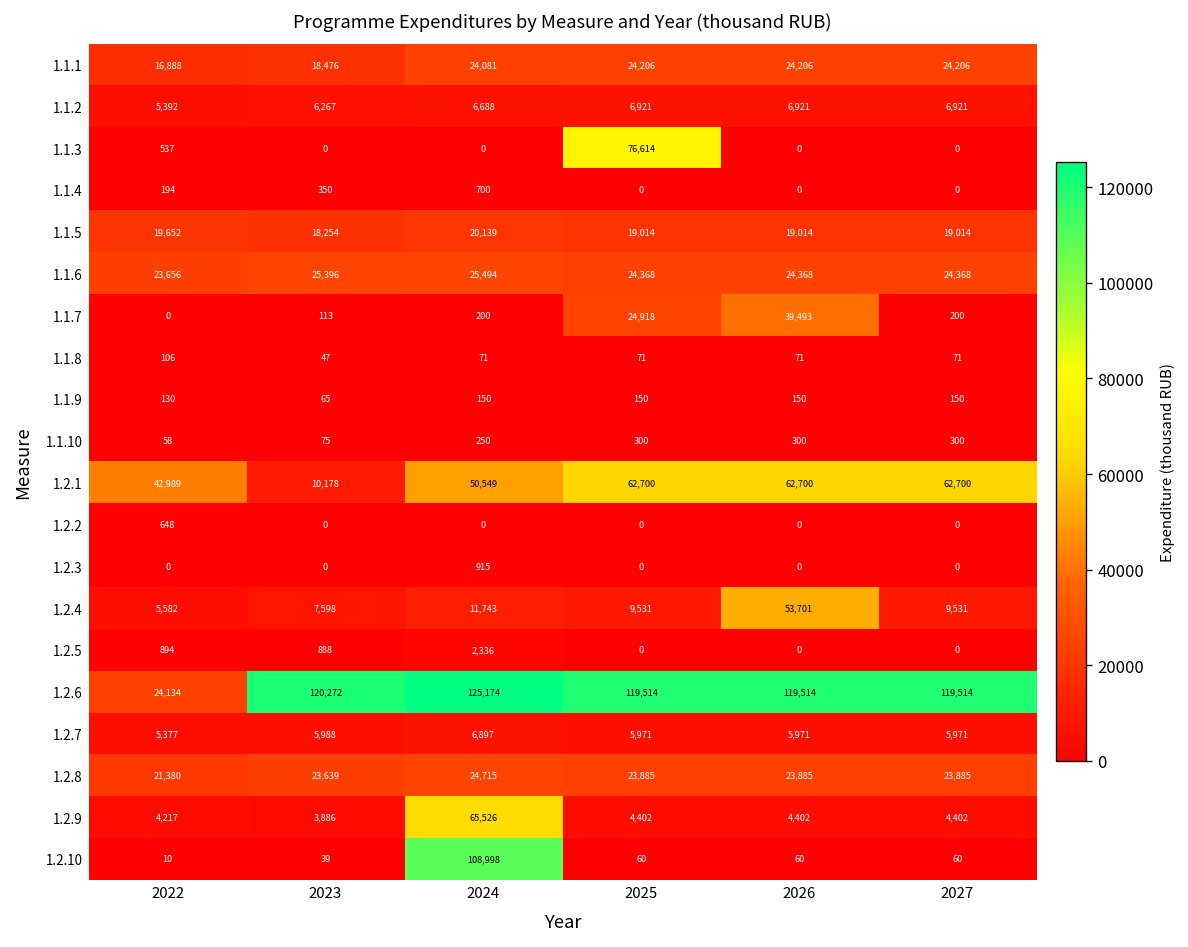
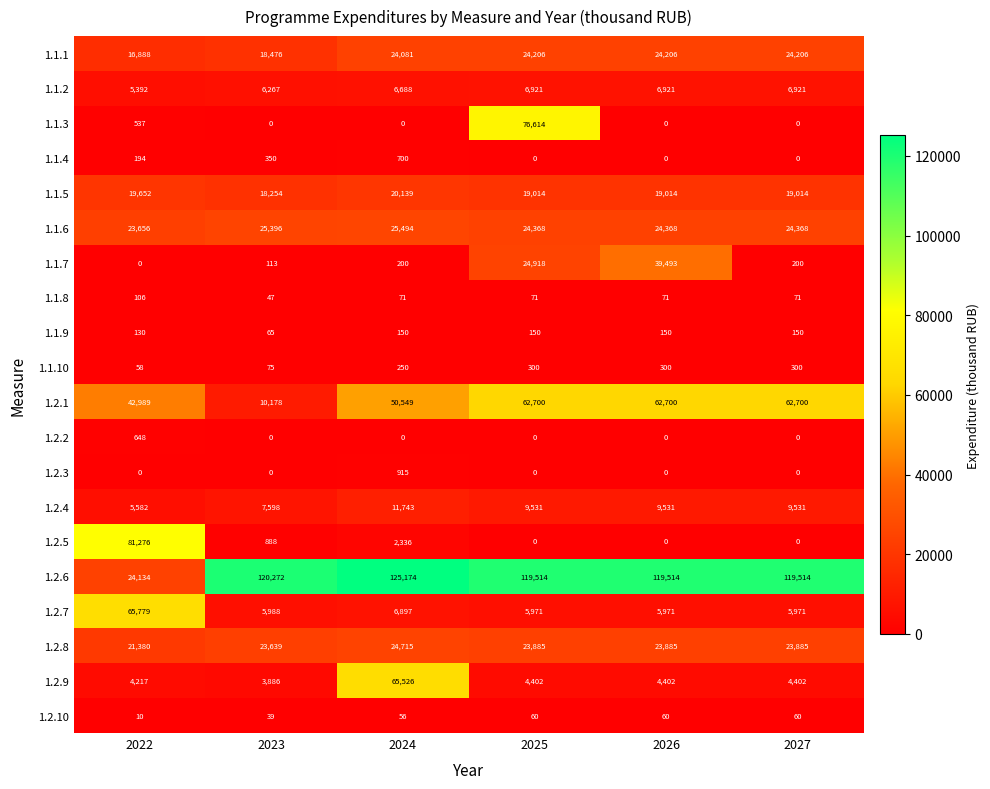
1.2.4, 2026: 53,701 -> 9,531
1.2.5, 2022: 894 -> 81,276
1.2.7, 2022: 5,377 -> 65,779
1.2.10, 2024: 108,998 -> 56
